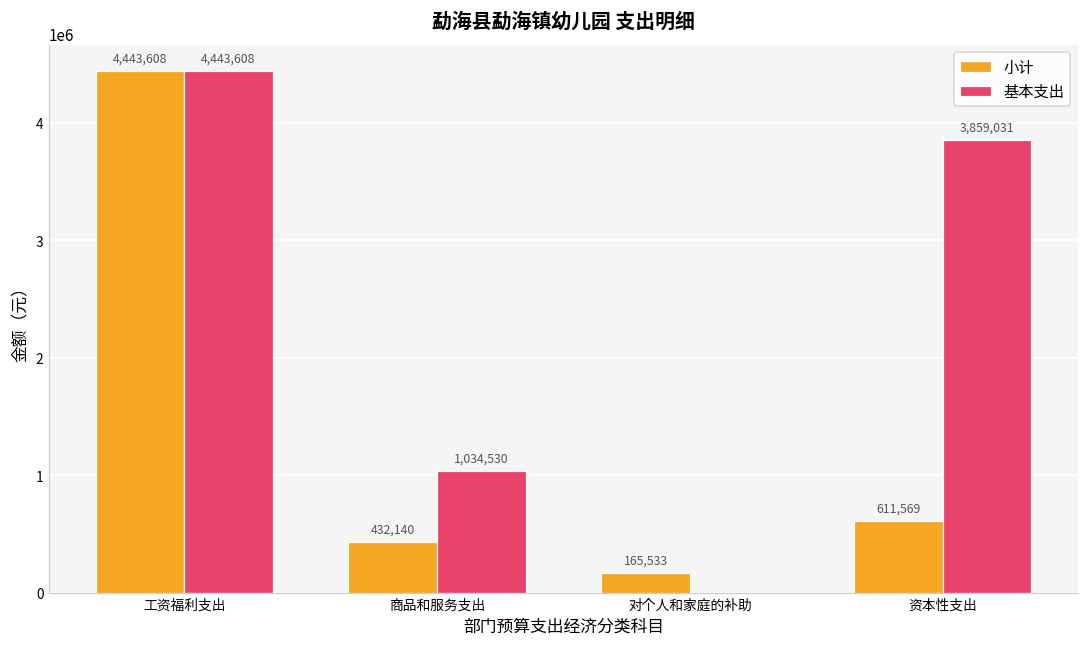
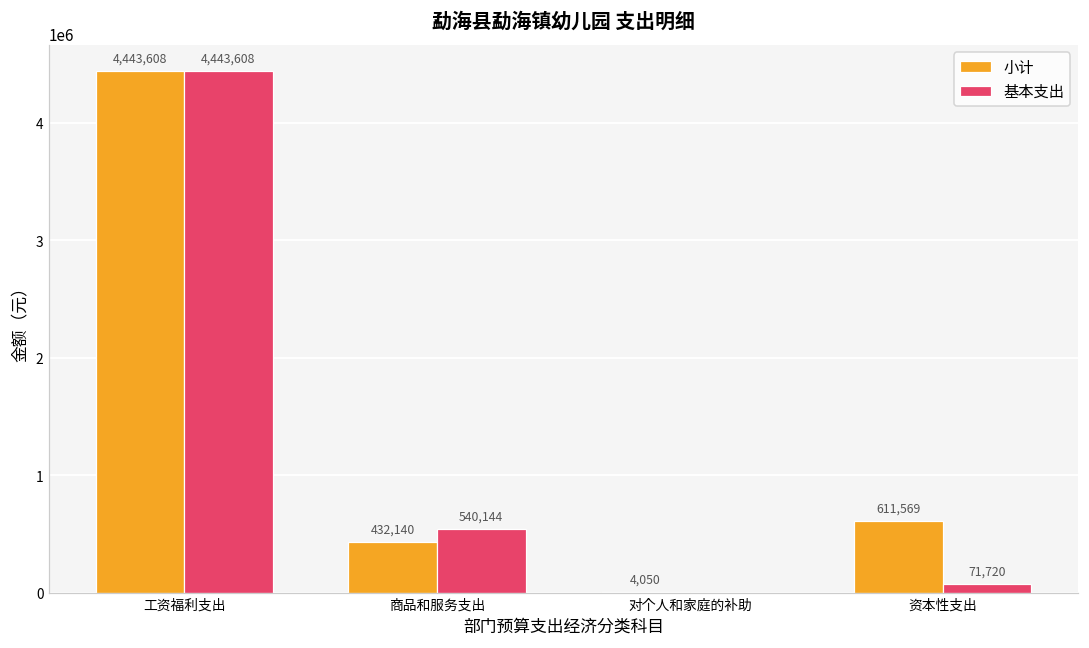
基本支出, 商品和服务支出: 1,034,530 -> 540,144
小计, 对个人和家庭的补助: 165,533 -> 4,050
基本支出, 资本性支出: 3,859,031 -> 71,720
